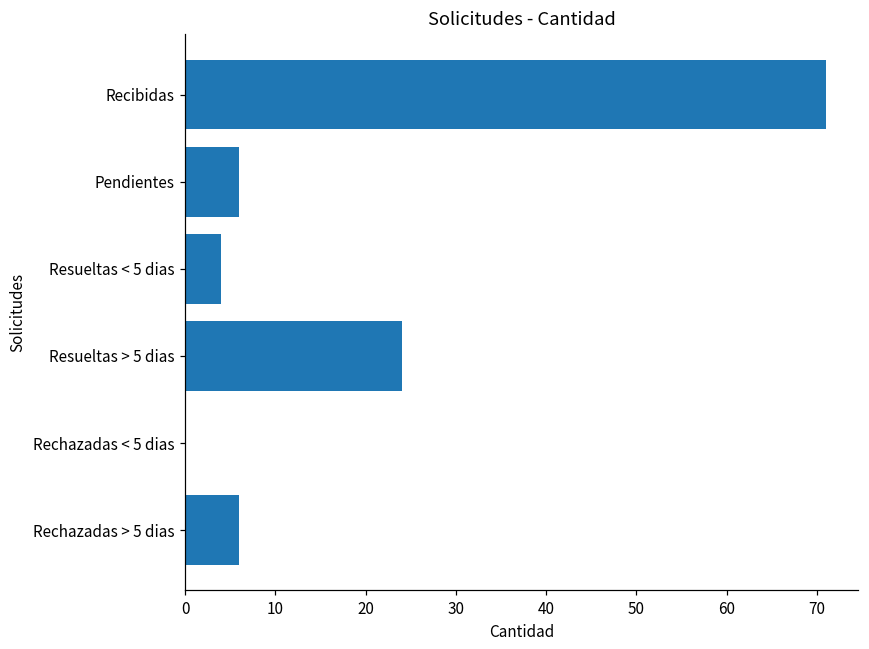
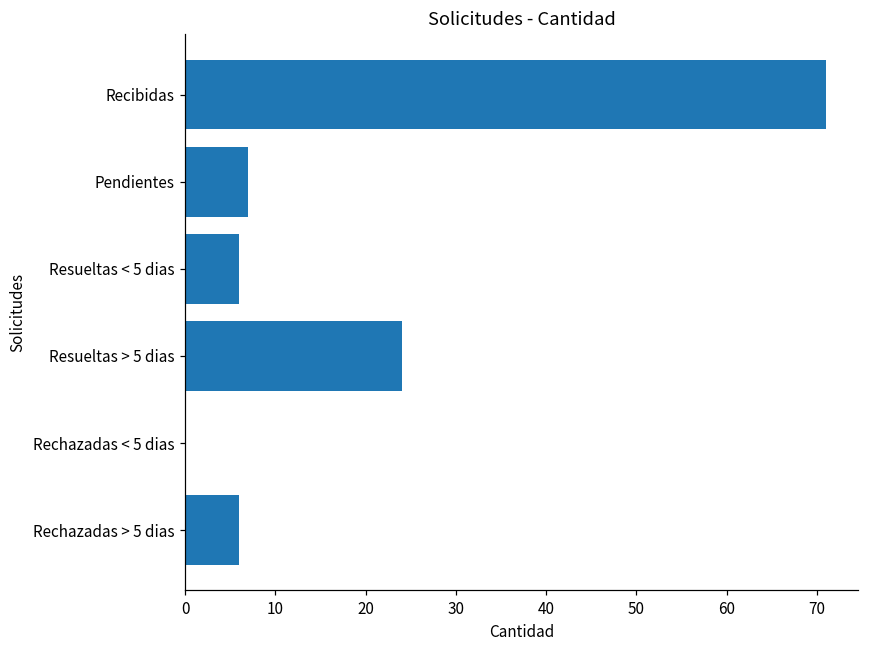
Pendientes: 6 -> 7
Resueltas < 5 dias: 4 -> 6
